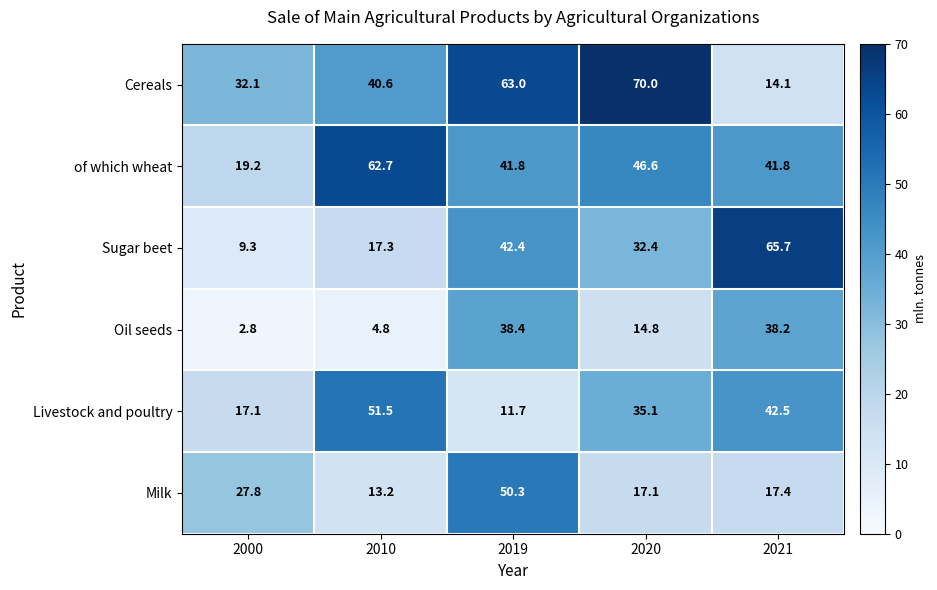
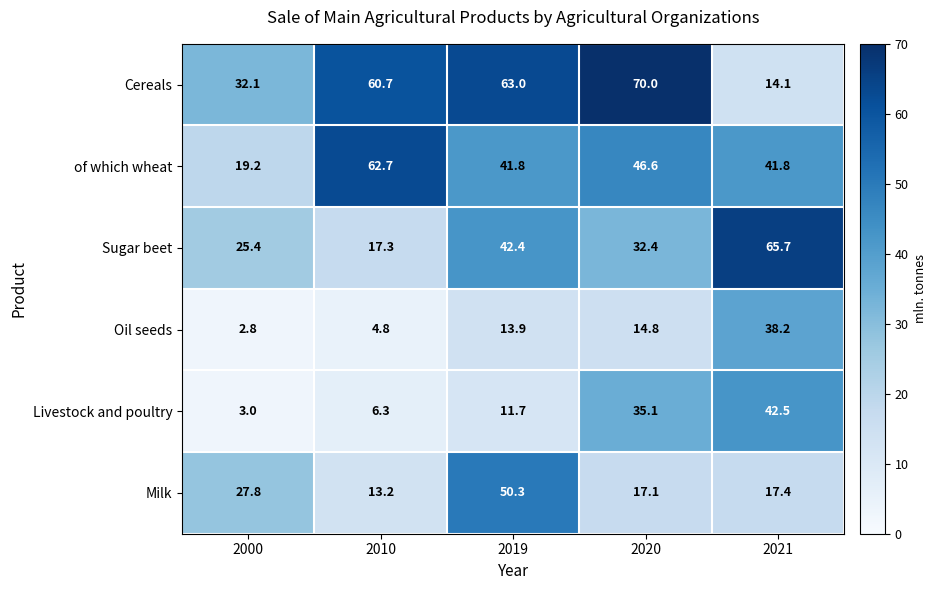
Cereals, 2010: 40.6 -> 60.7
Sugar beet, 2000: 9.3 -> 25.4
Oil seeds, 2019: 38.4 -> 13.9
Livestock and poultry, 2000: 17.1 -> 3.0
Livestock and poultry, 2010: 51.5 -> 6.3
